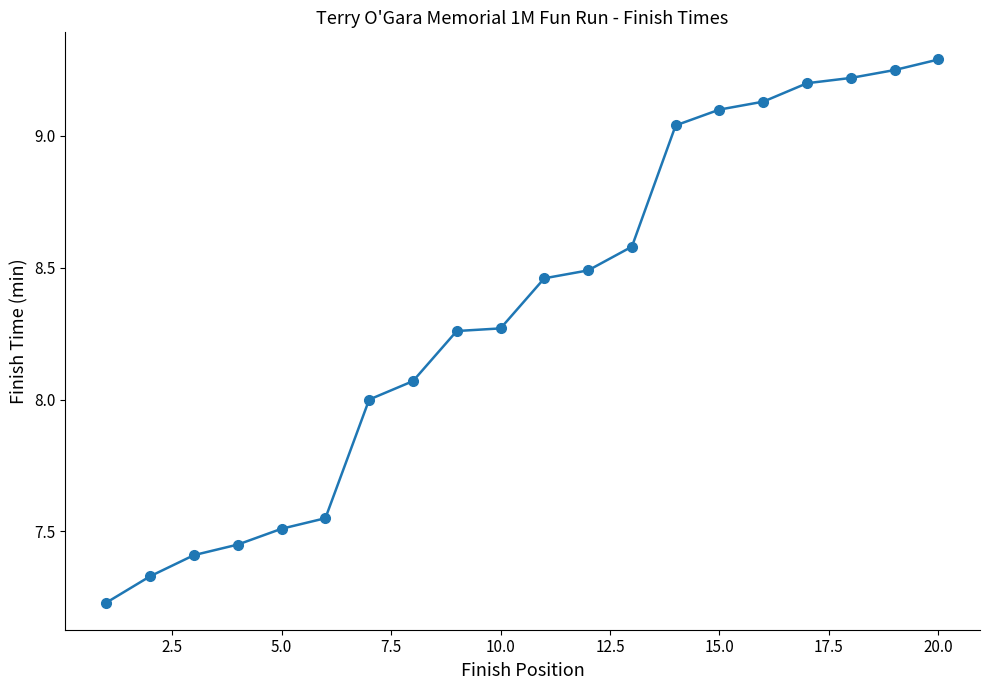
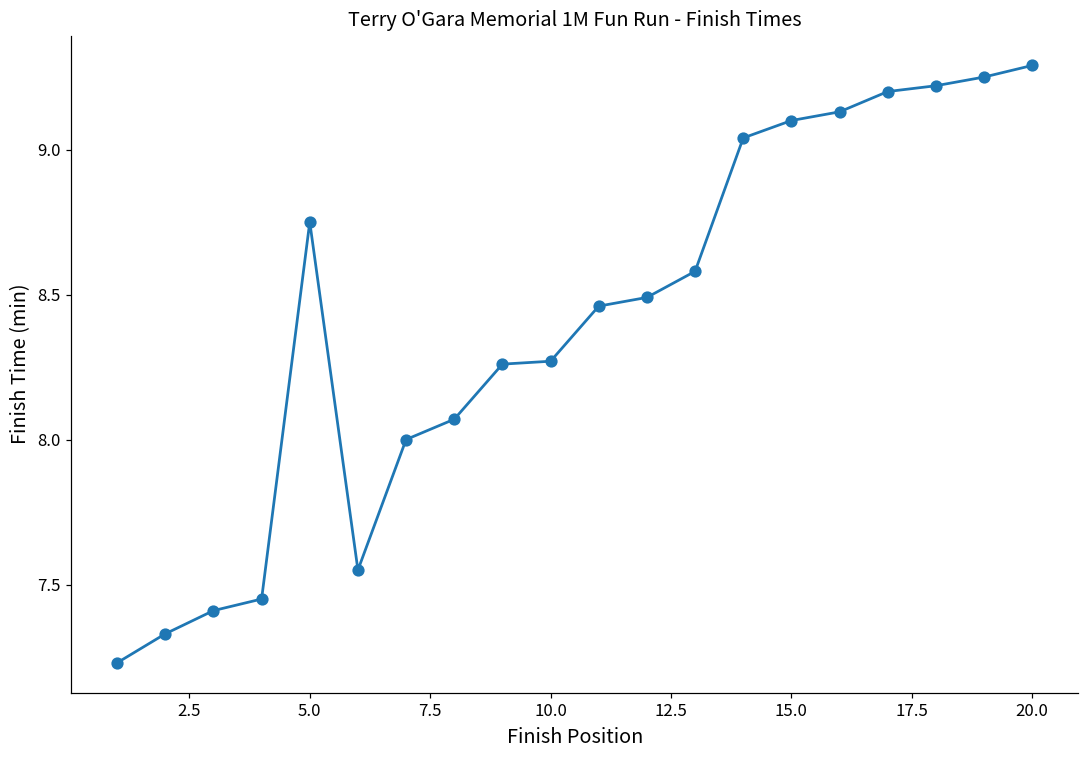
5.0: 7.51 -> 8.75
